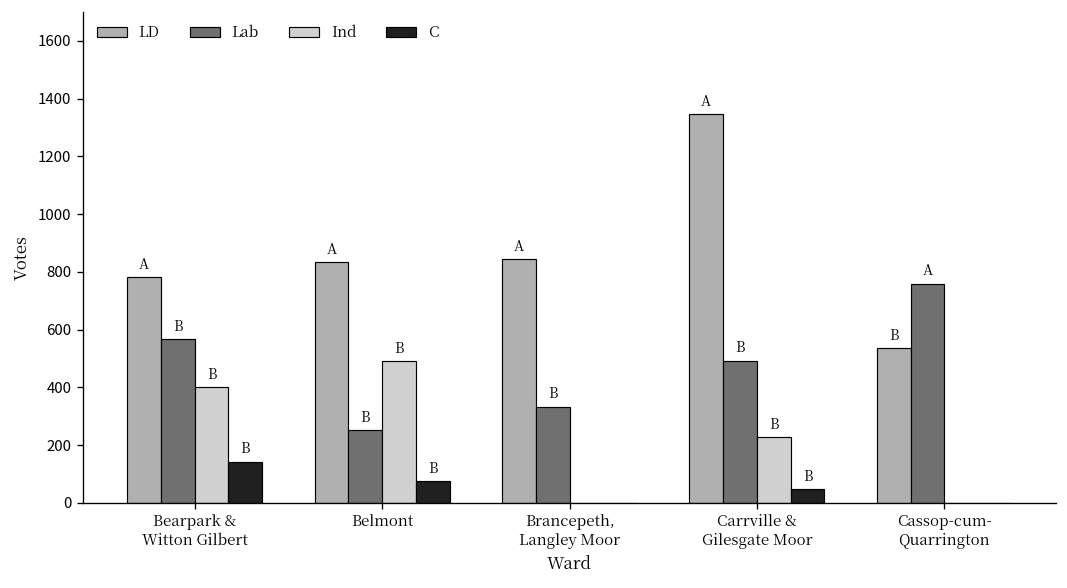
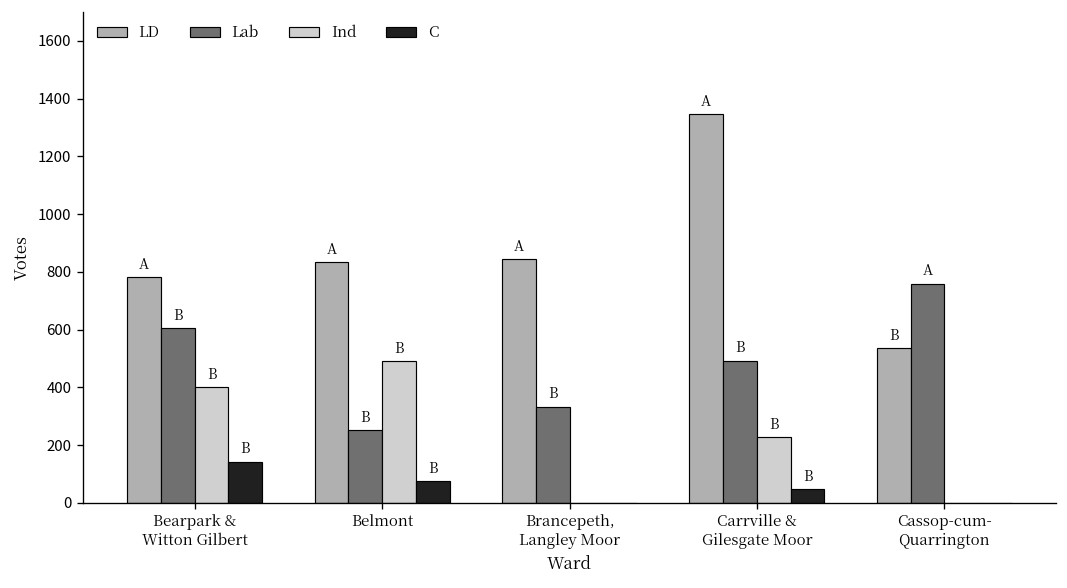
Lab, Bearpark & Witton Gilbert: 570 -> 610
